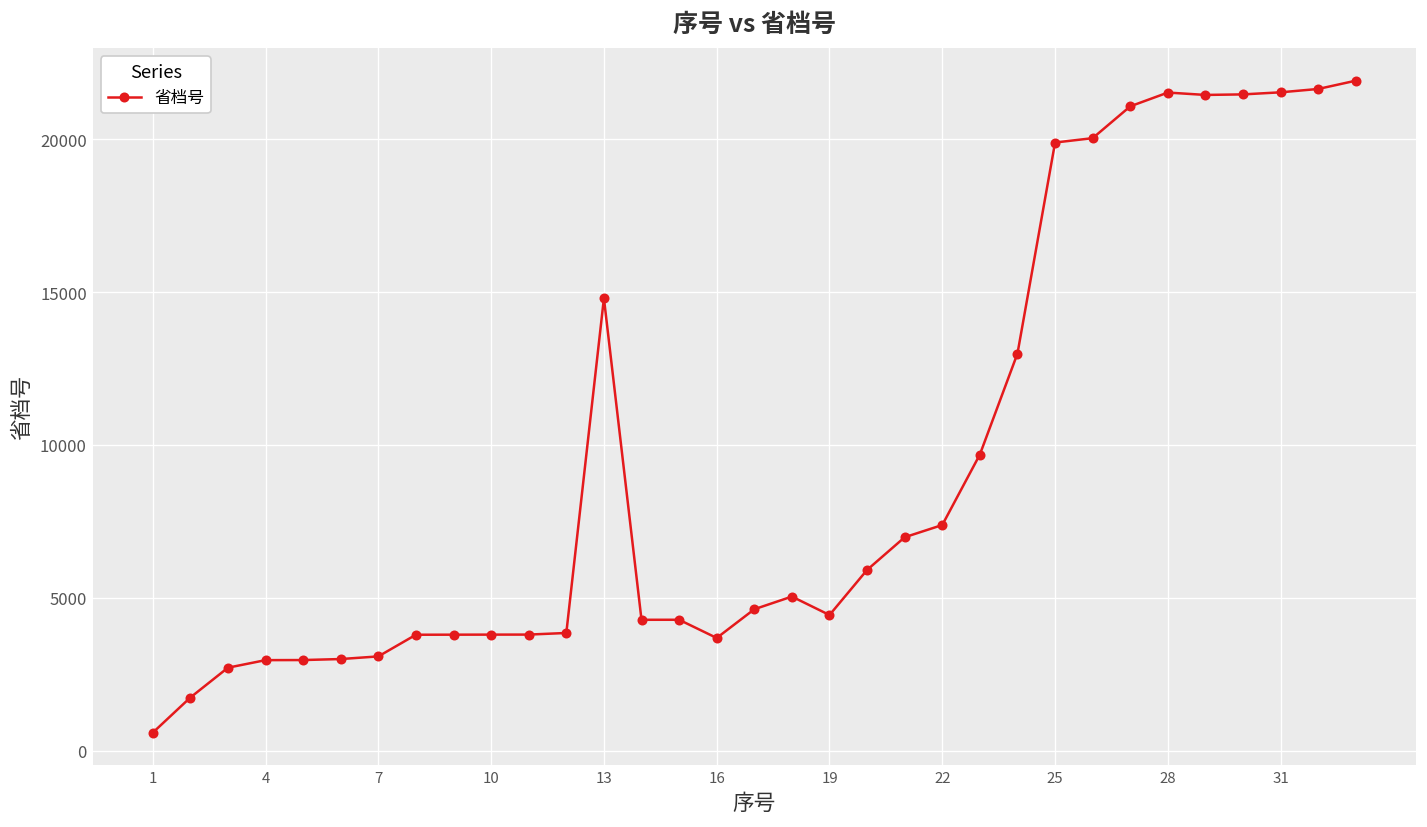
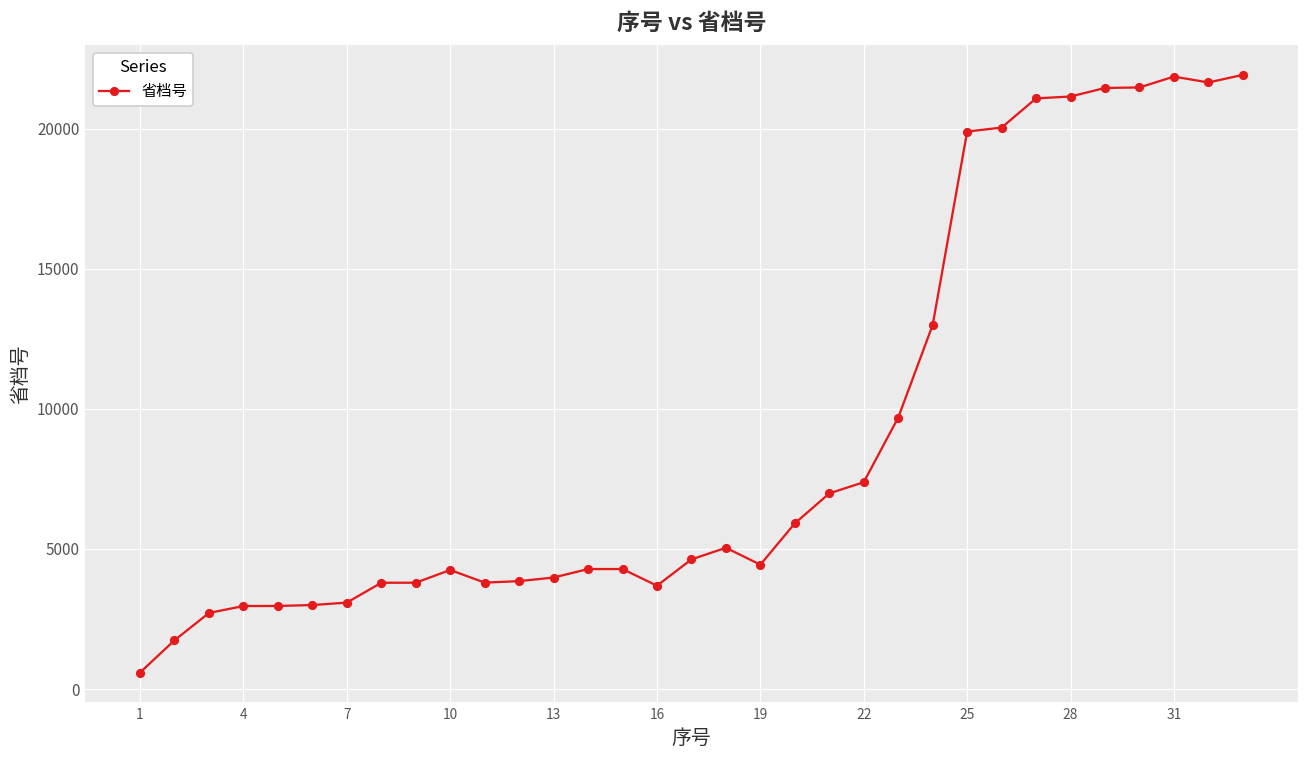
10: 3800 -> 4200
13: 14800 -> 4000
28: 21500 -> 21100
31: 21500 -> 21900
